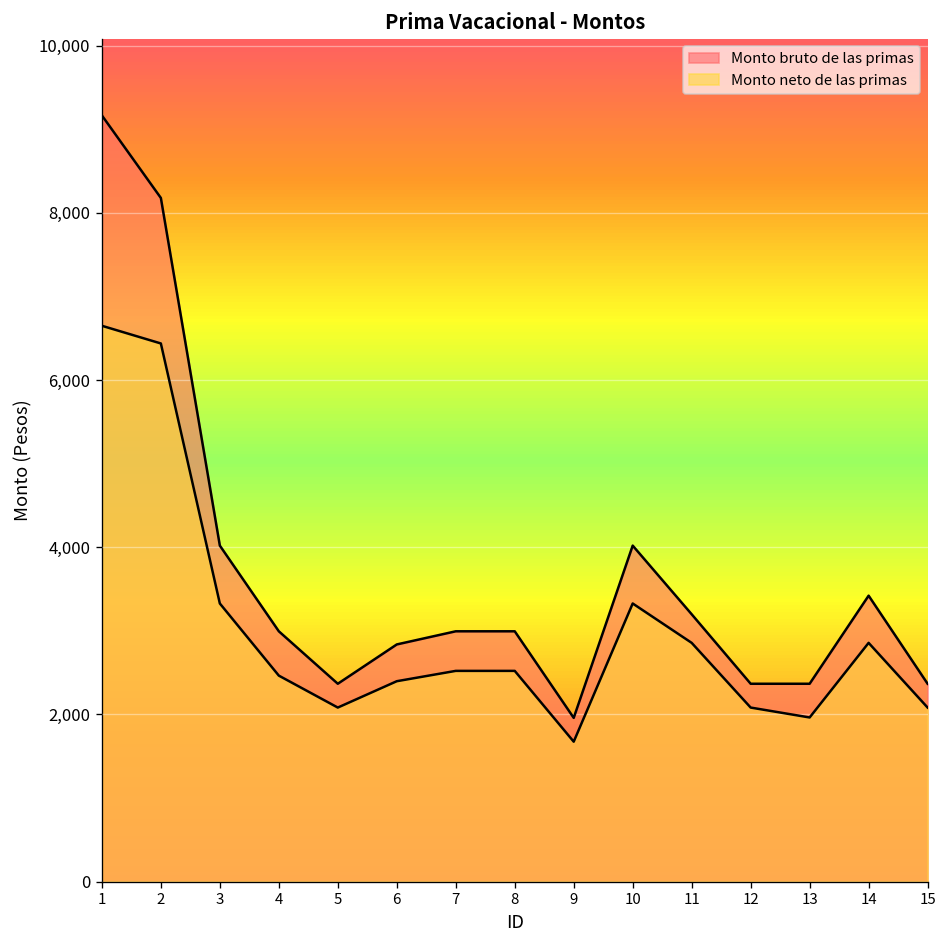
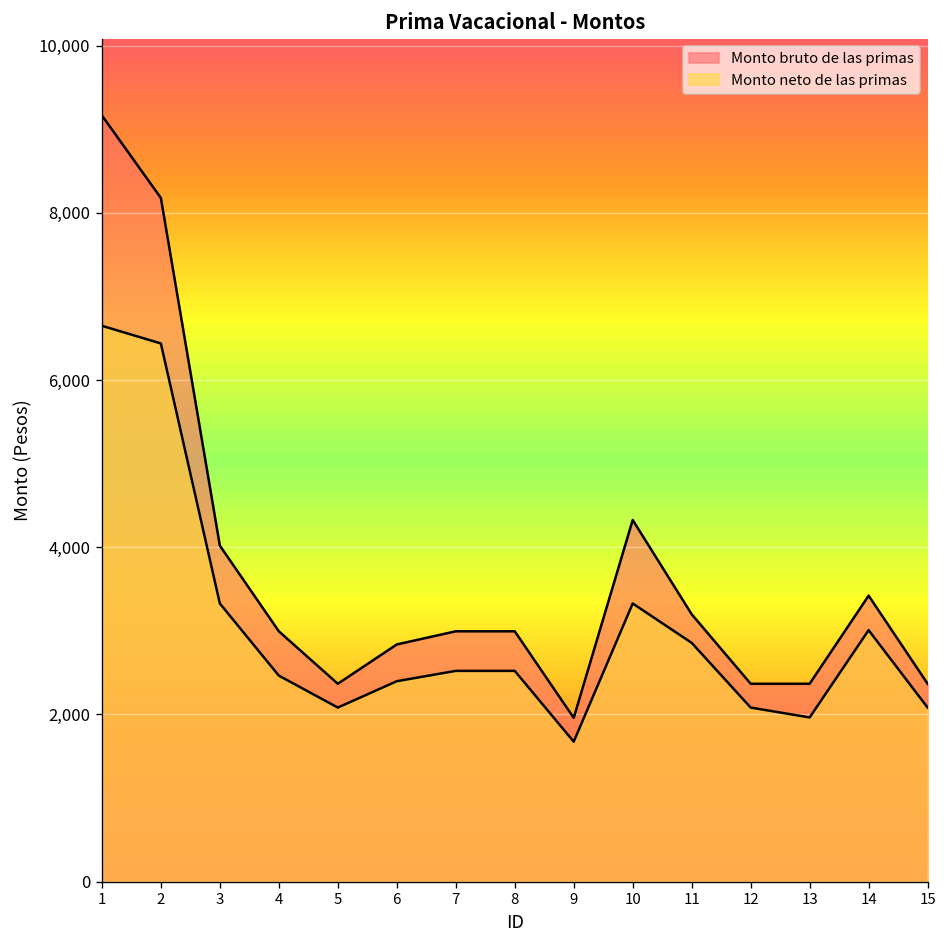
Monto bruto de las primas, 10: 4,000 -> 4,300
Monto neto de las primas, 14: 2,900 -> 3,000
